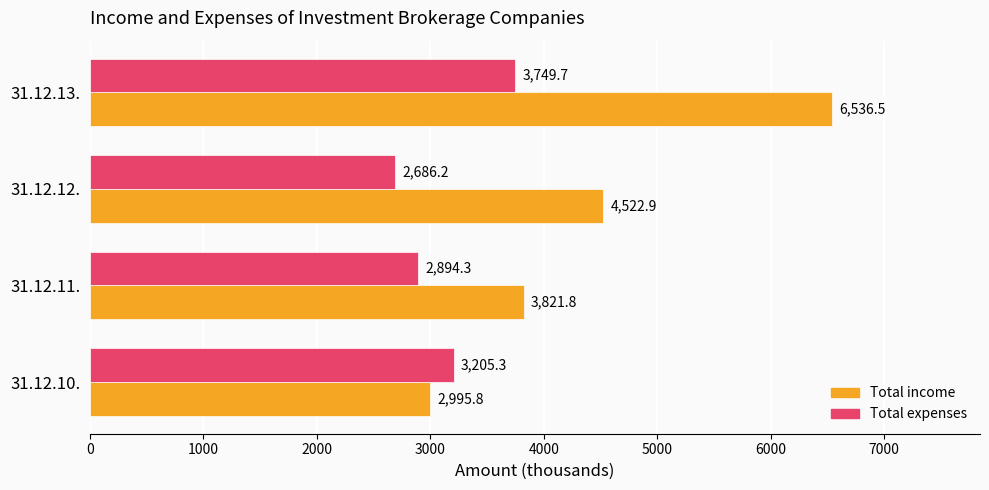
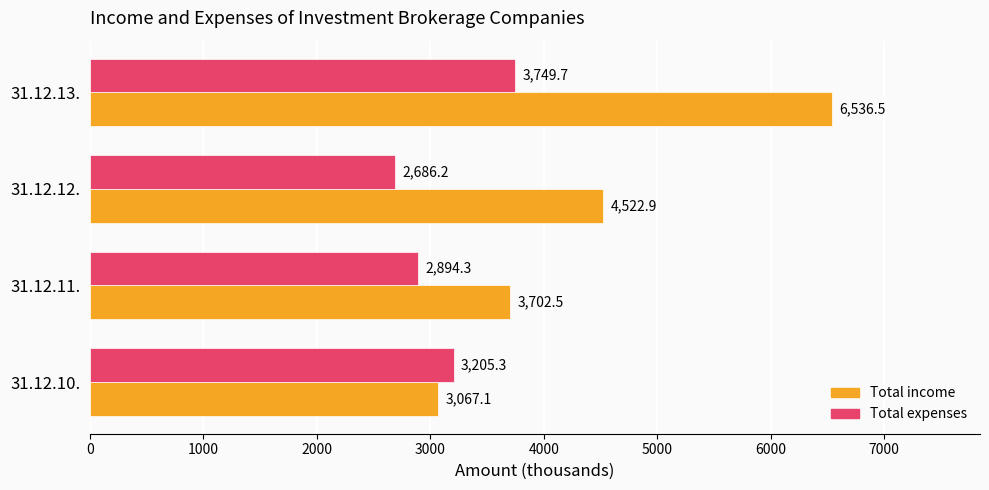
Total income, 31.12.11.: 3,821.8 -> 3,702.5
Total income, 31.12.10.: 2,995.8 -> 3,067.1
